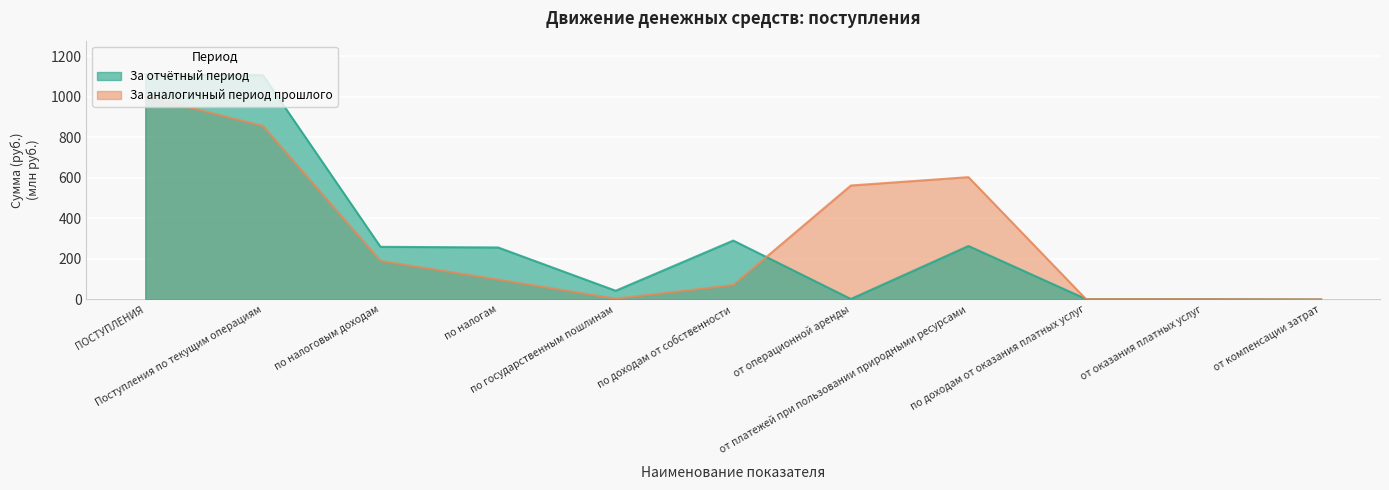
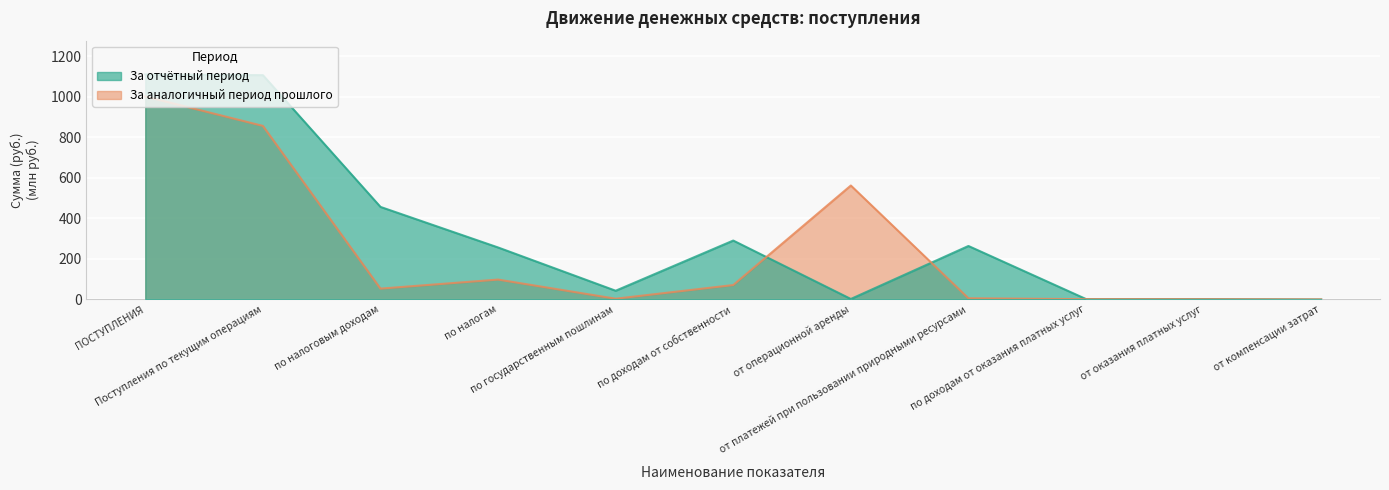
За отчётный период, по налоговым доходам: 260 -> 460
За аналогичный период прошлого, по налоговым доходам: 190 -> 50
За аналогичный период прошлого, от платежей при пользовании природными ресурсами: 600 -> 10
